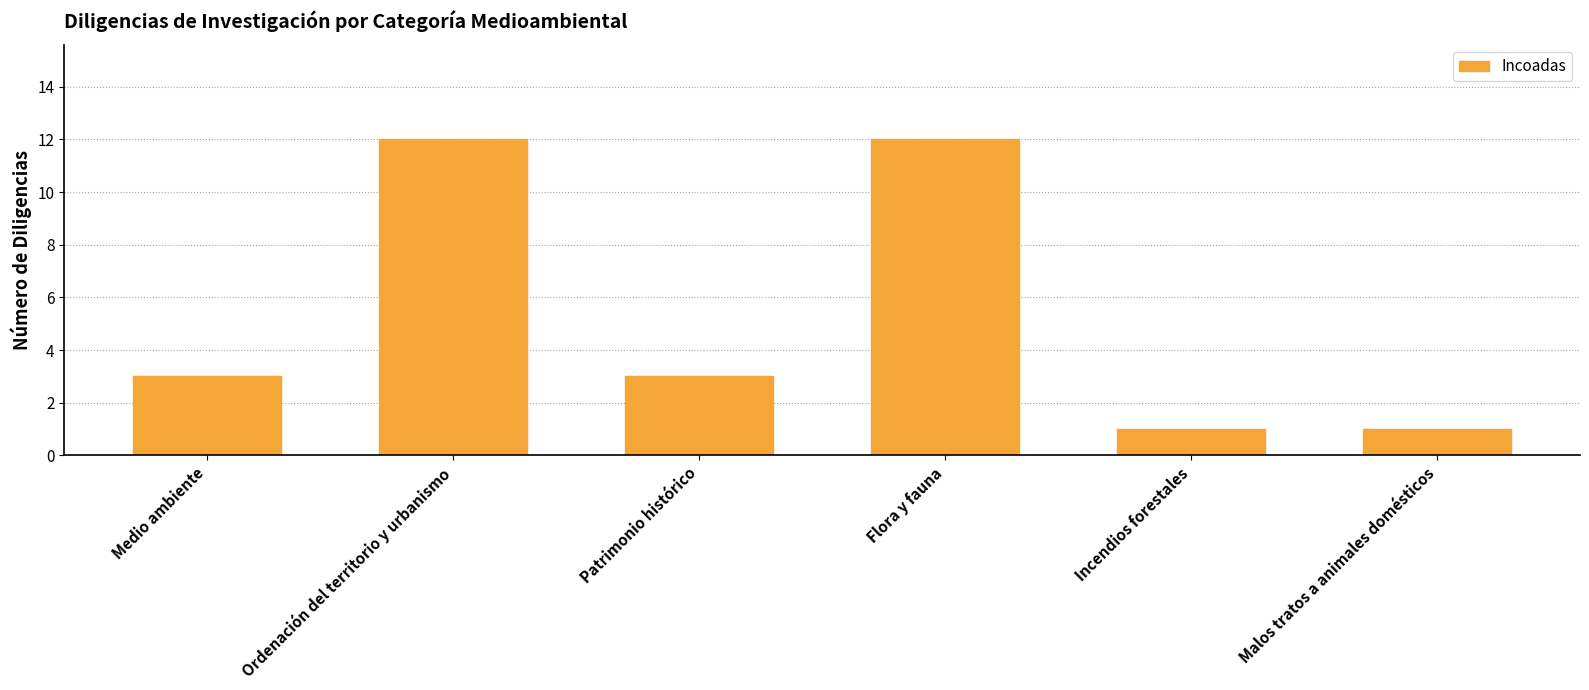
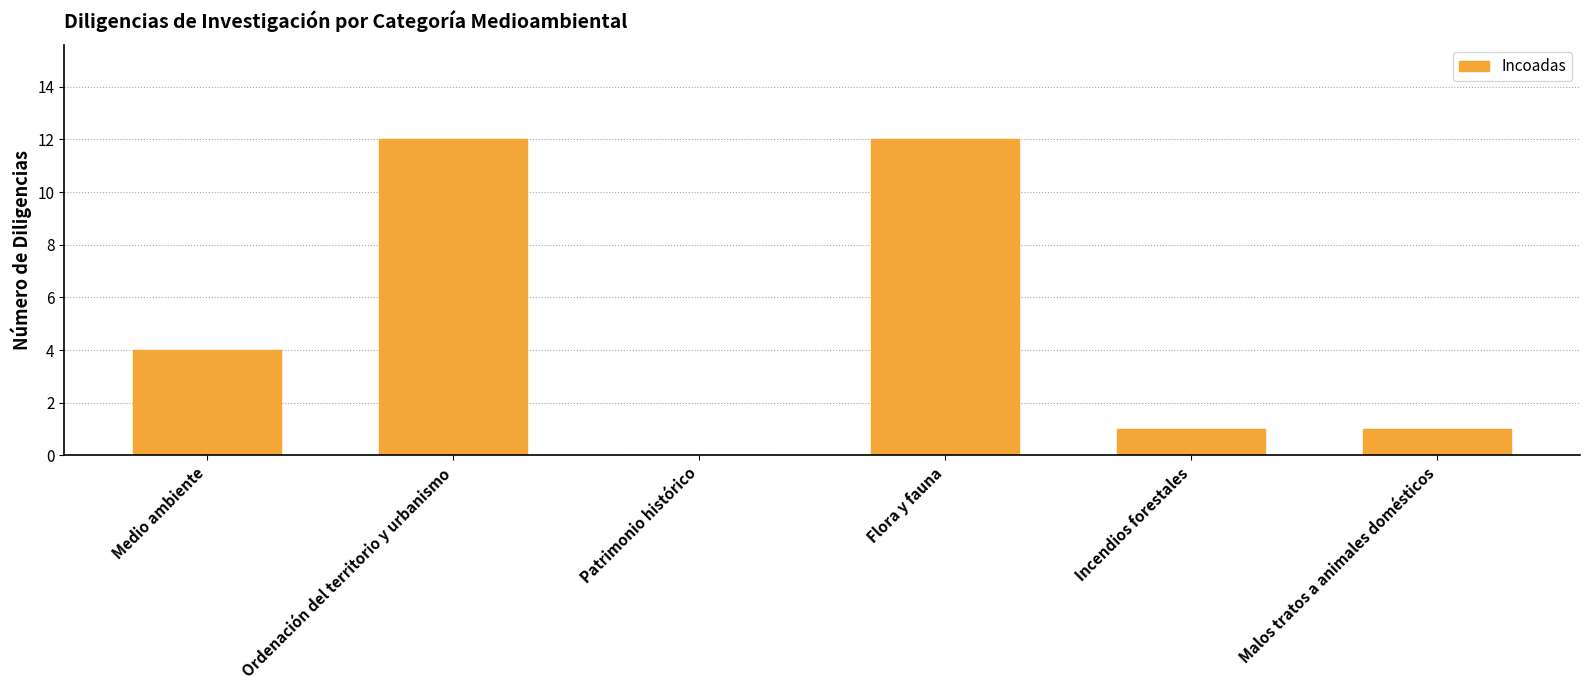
Medio ambiente: 3 -> 4
Patrimonio histórico: 3 -> 0
